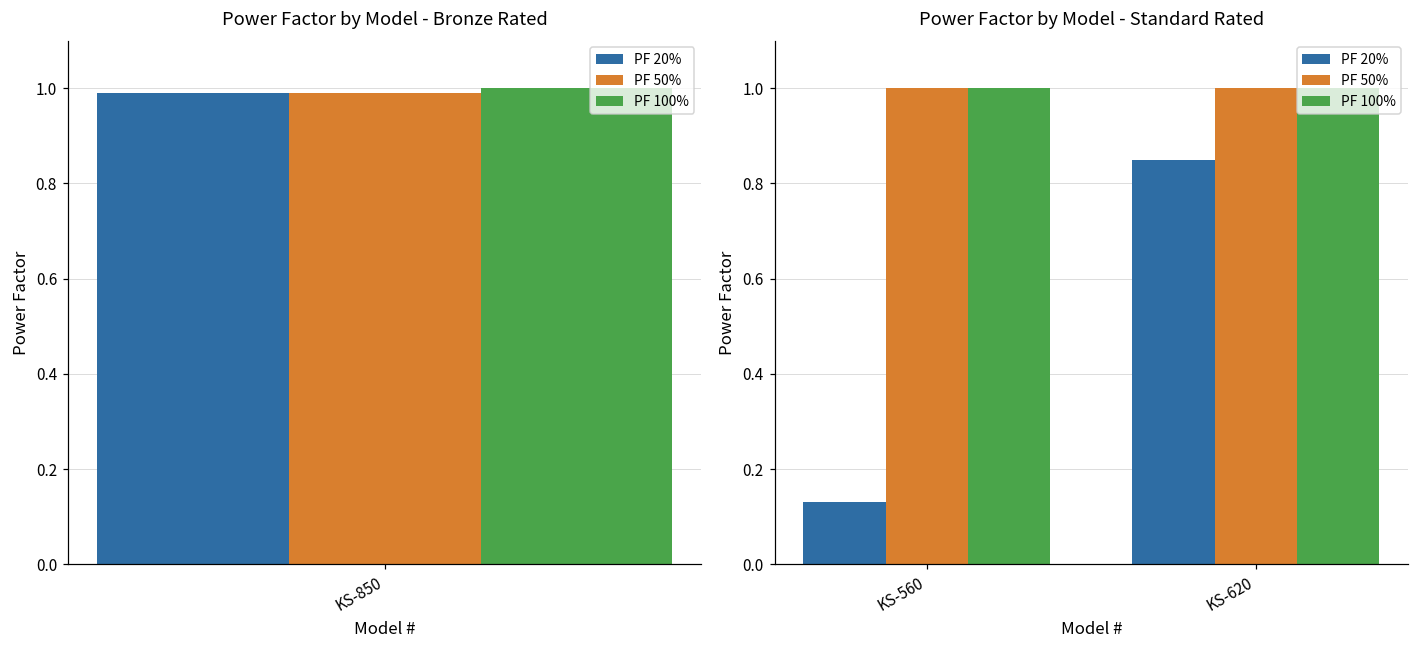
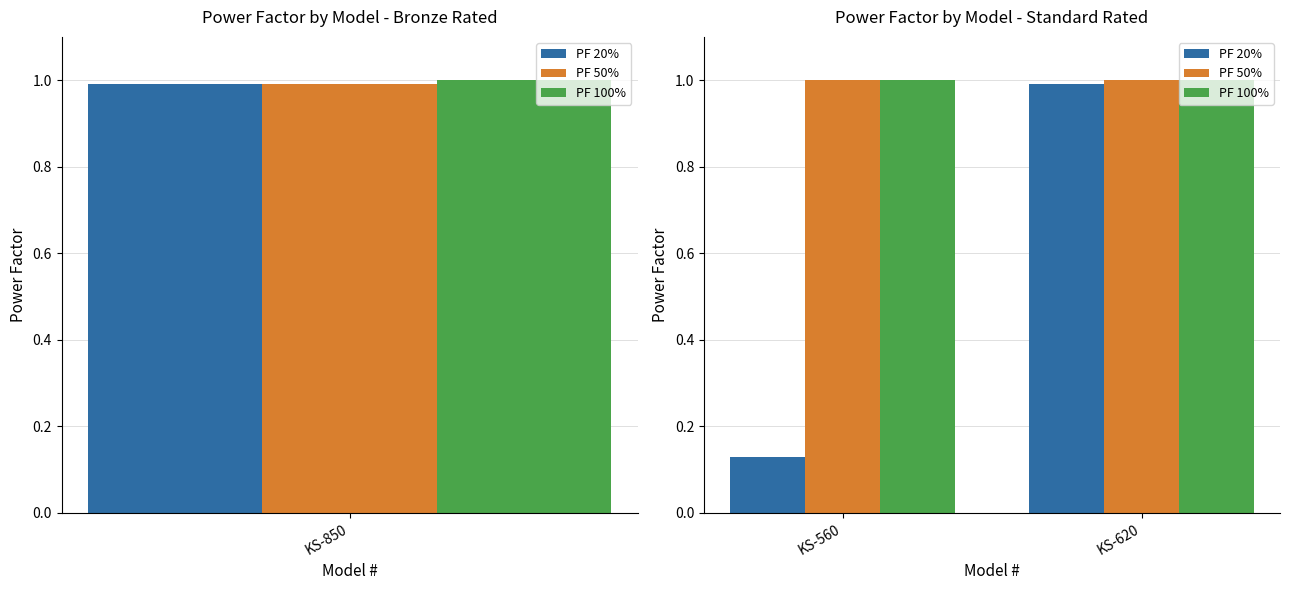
Power Factor by Model - Standard Rated, PF 20%, KS-620: 0.85 -> 0.99
